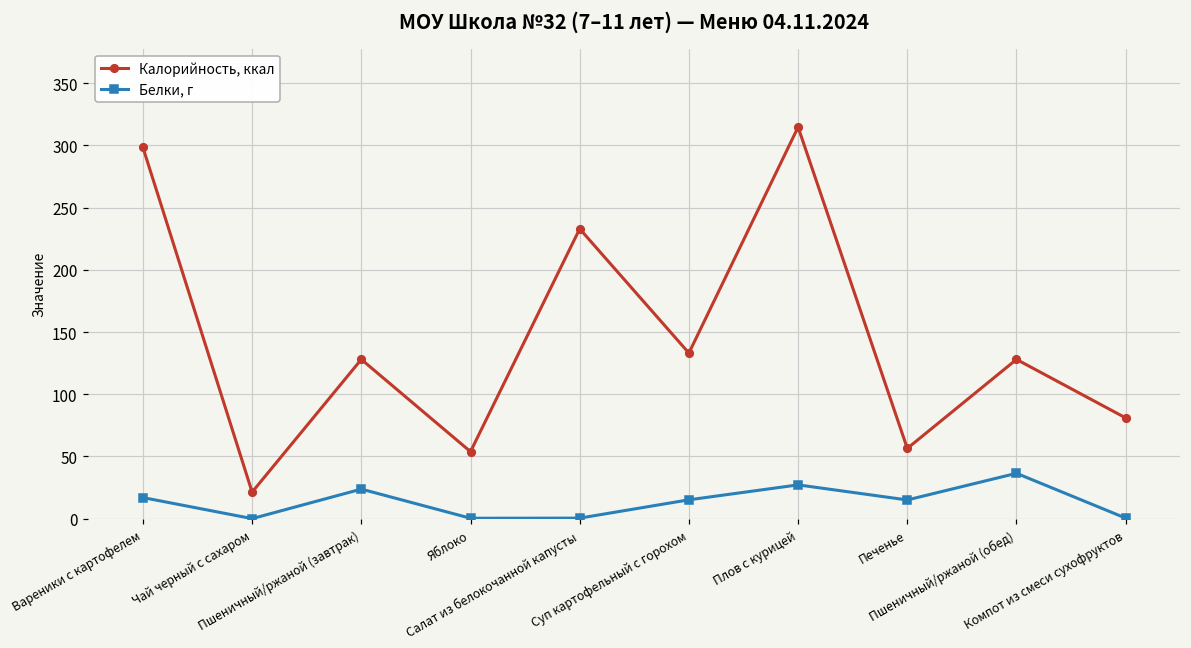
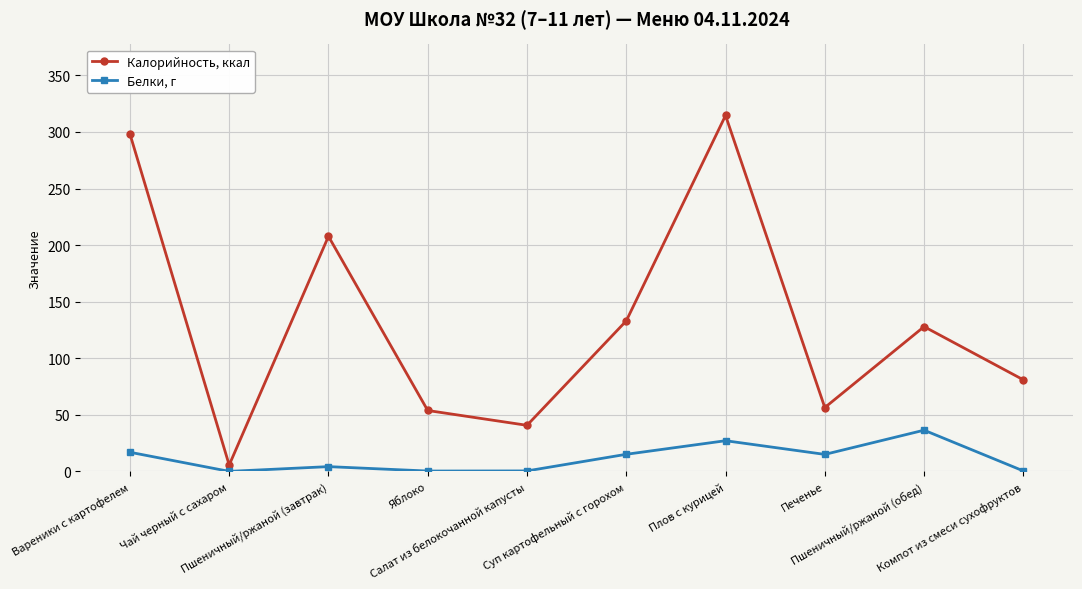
Калорийность, ккал, Чай черный с сахаром: 21 -> 6
Калорийность, ккал, Пшеничный/ржаной (завтрак): 128 -> 208
Белки, г, Пшеничный/ржаной (завтрак): 24 -> 4
Калорийность, ккал, Салат из белокочанной капусты: 233 -> 41
